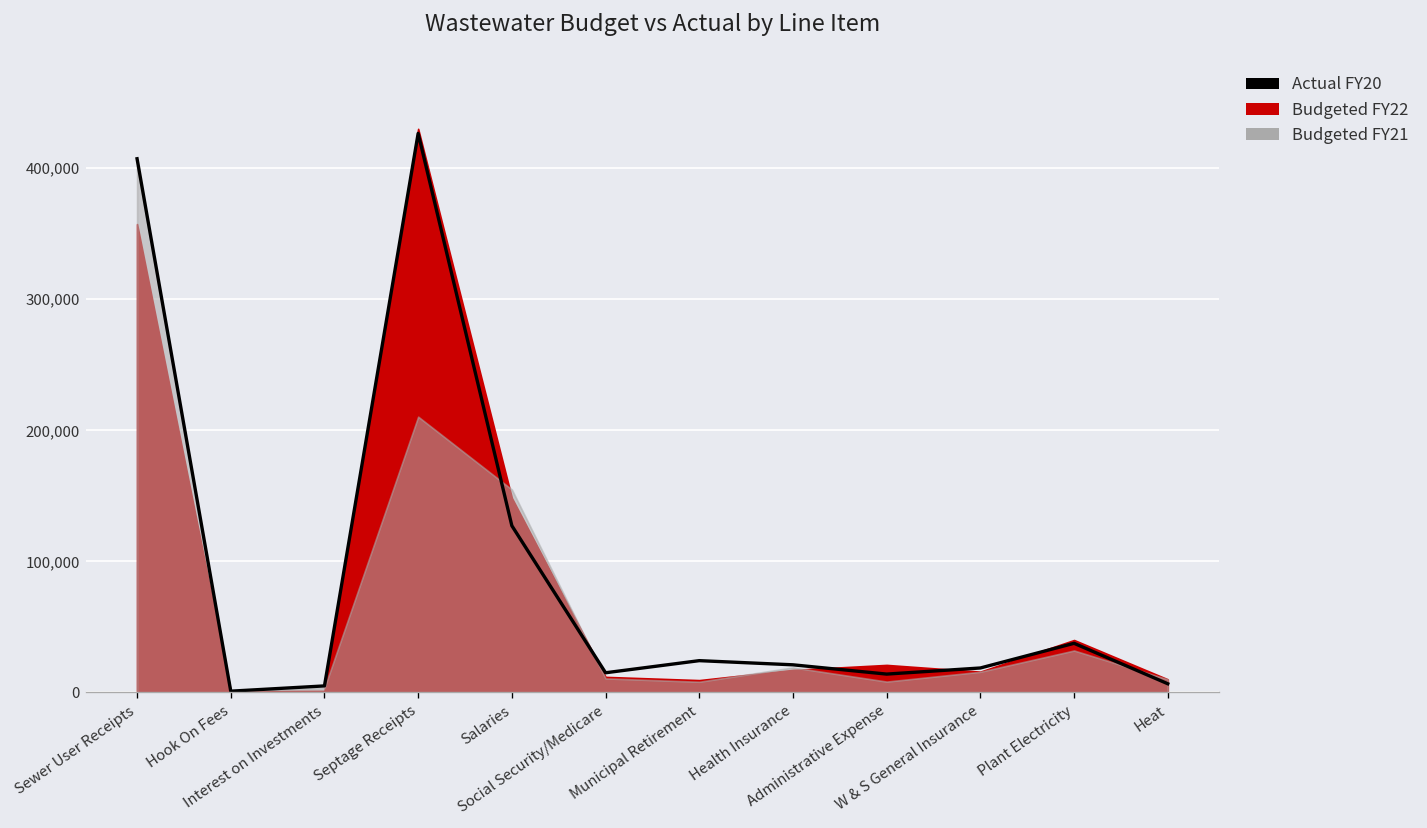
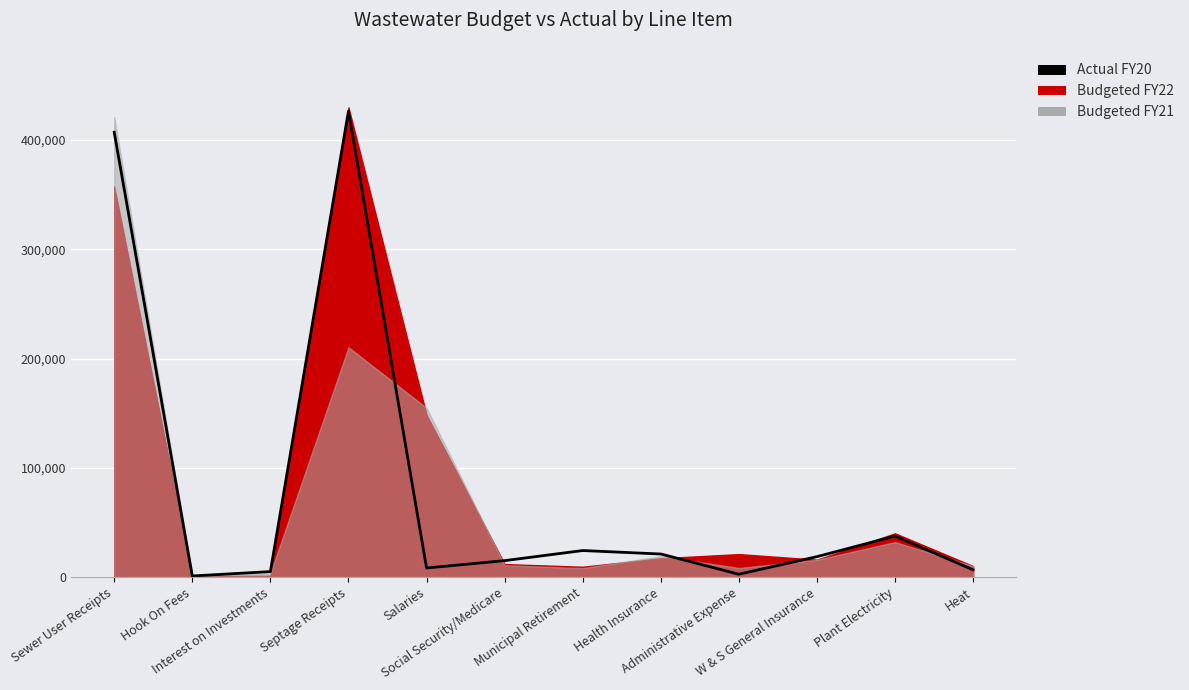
Budgeted FY21, Sewer User Receipts: 402,000 -> 421,000
Actual FY20, Salaries: 127,000 -> 8,000
Actual FY20, Administrative Expense: 14,000 -> 3,000
